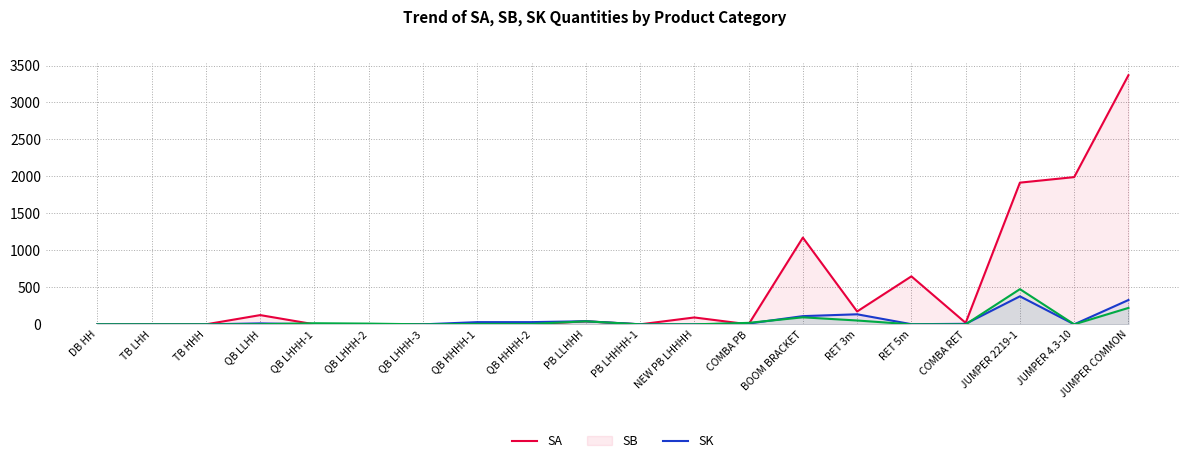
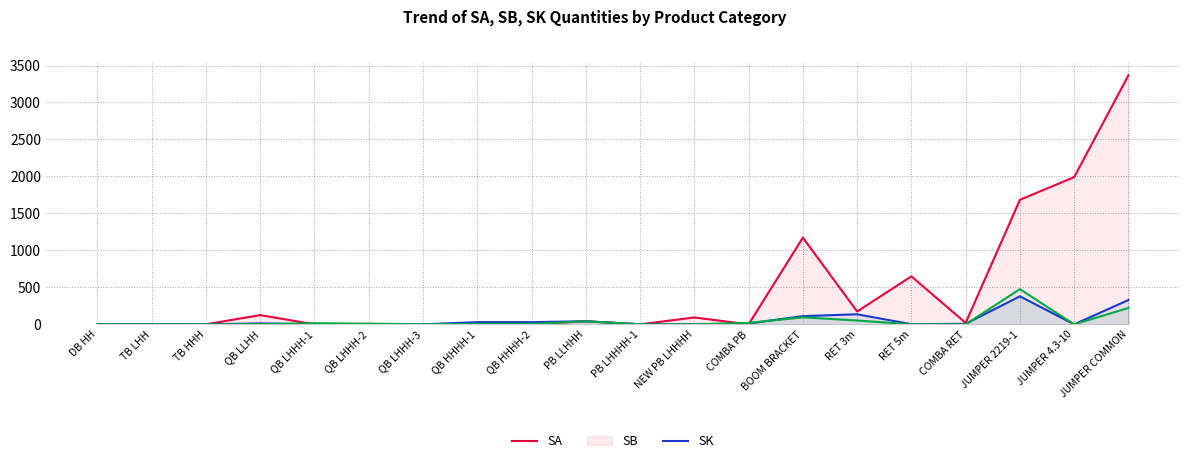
SA, JUMPER 2219-1: 1900 -> 1700
